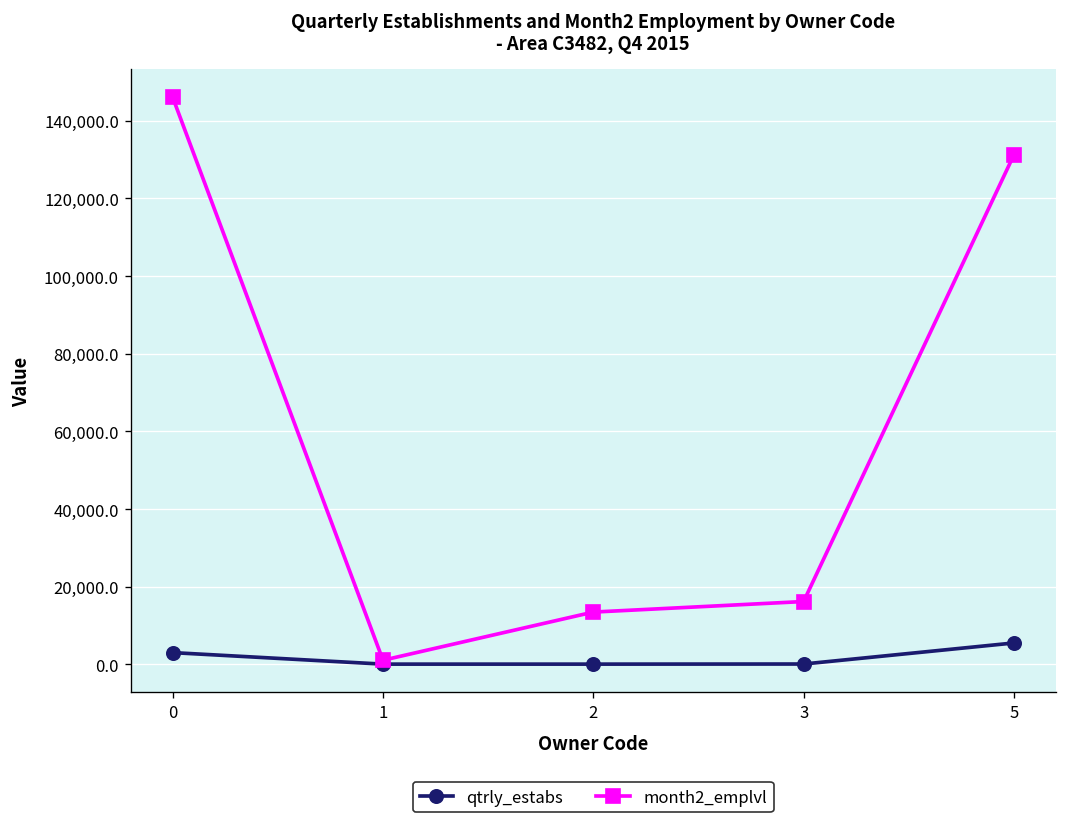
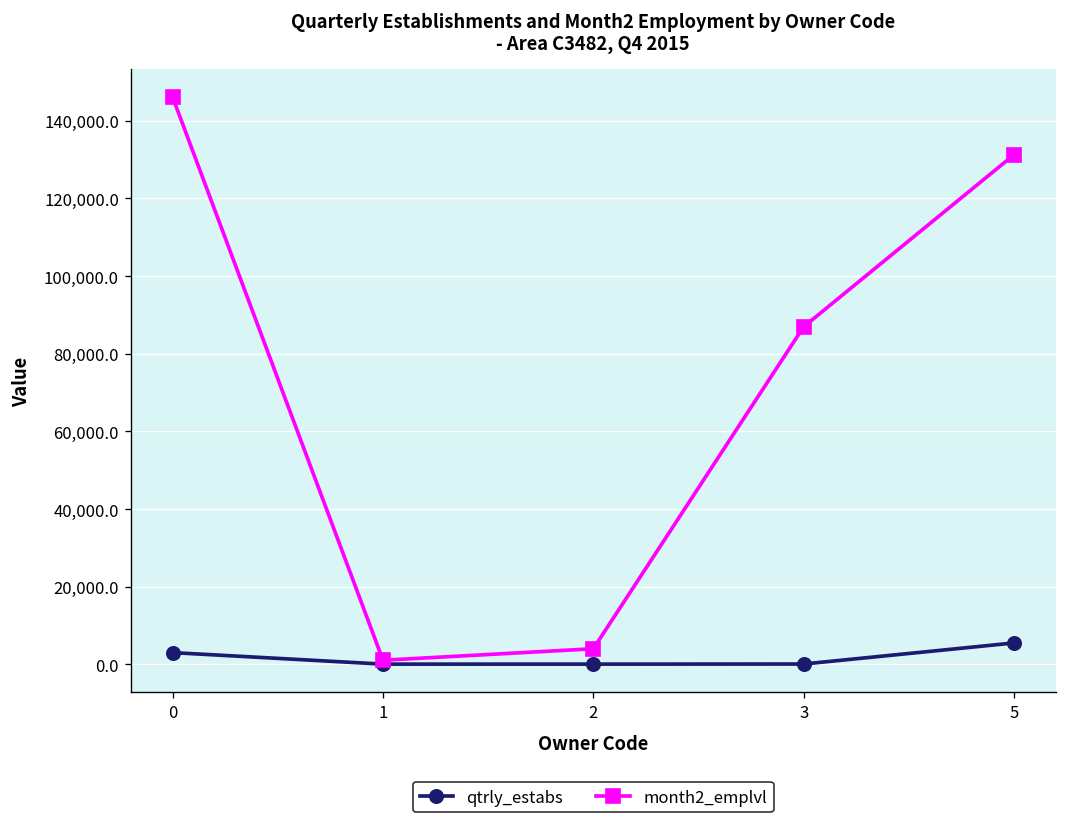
month2_emplvl, 2: 13,000 -> 4,000
month2_emplvl, 3: 16,000 -> 87,000
